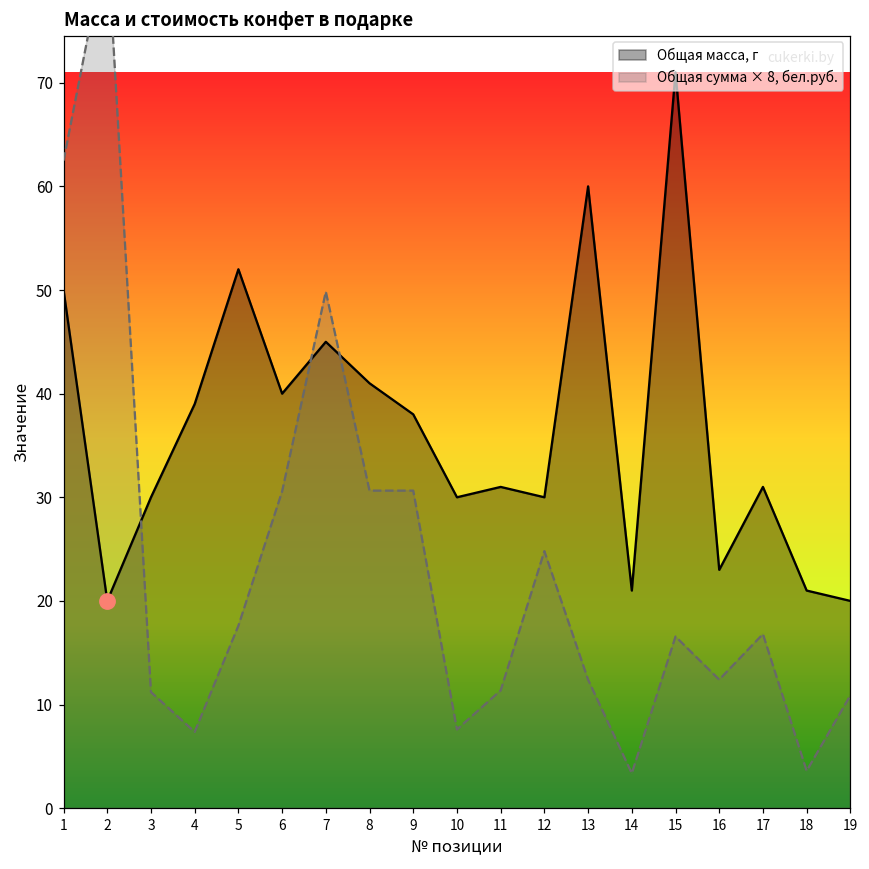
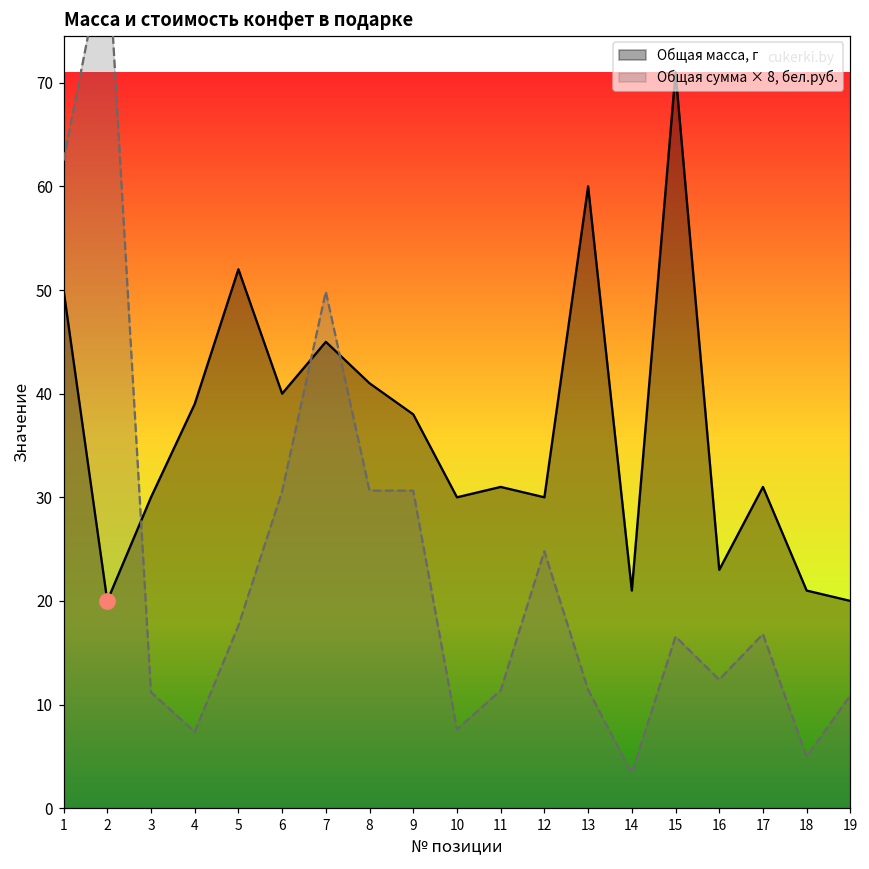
Общая сумма × 8, бел.руб., 13: 12 -> 11
Общая сумма × 8, бел.руб., 18: 4 -> 5
